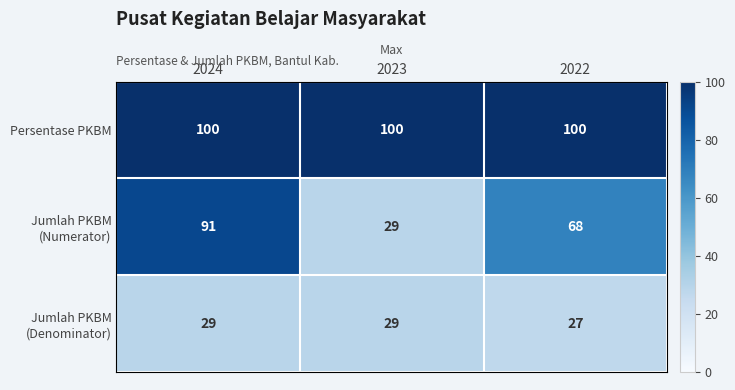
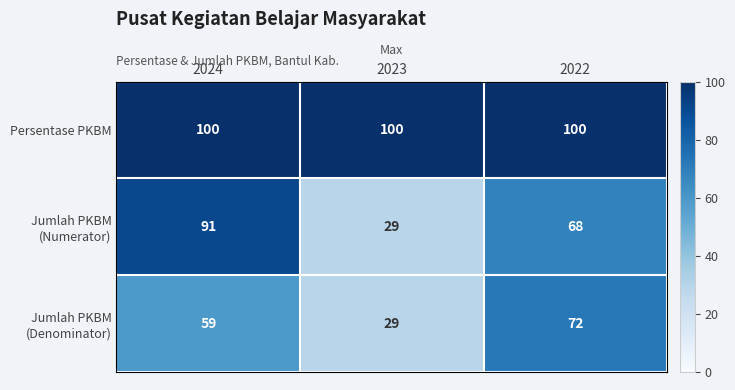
Jumlah PKBM (Denominator), 2024: 29 -> 59
Jumlah PKBM (Denominator), 2022: 27 -> 72
